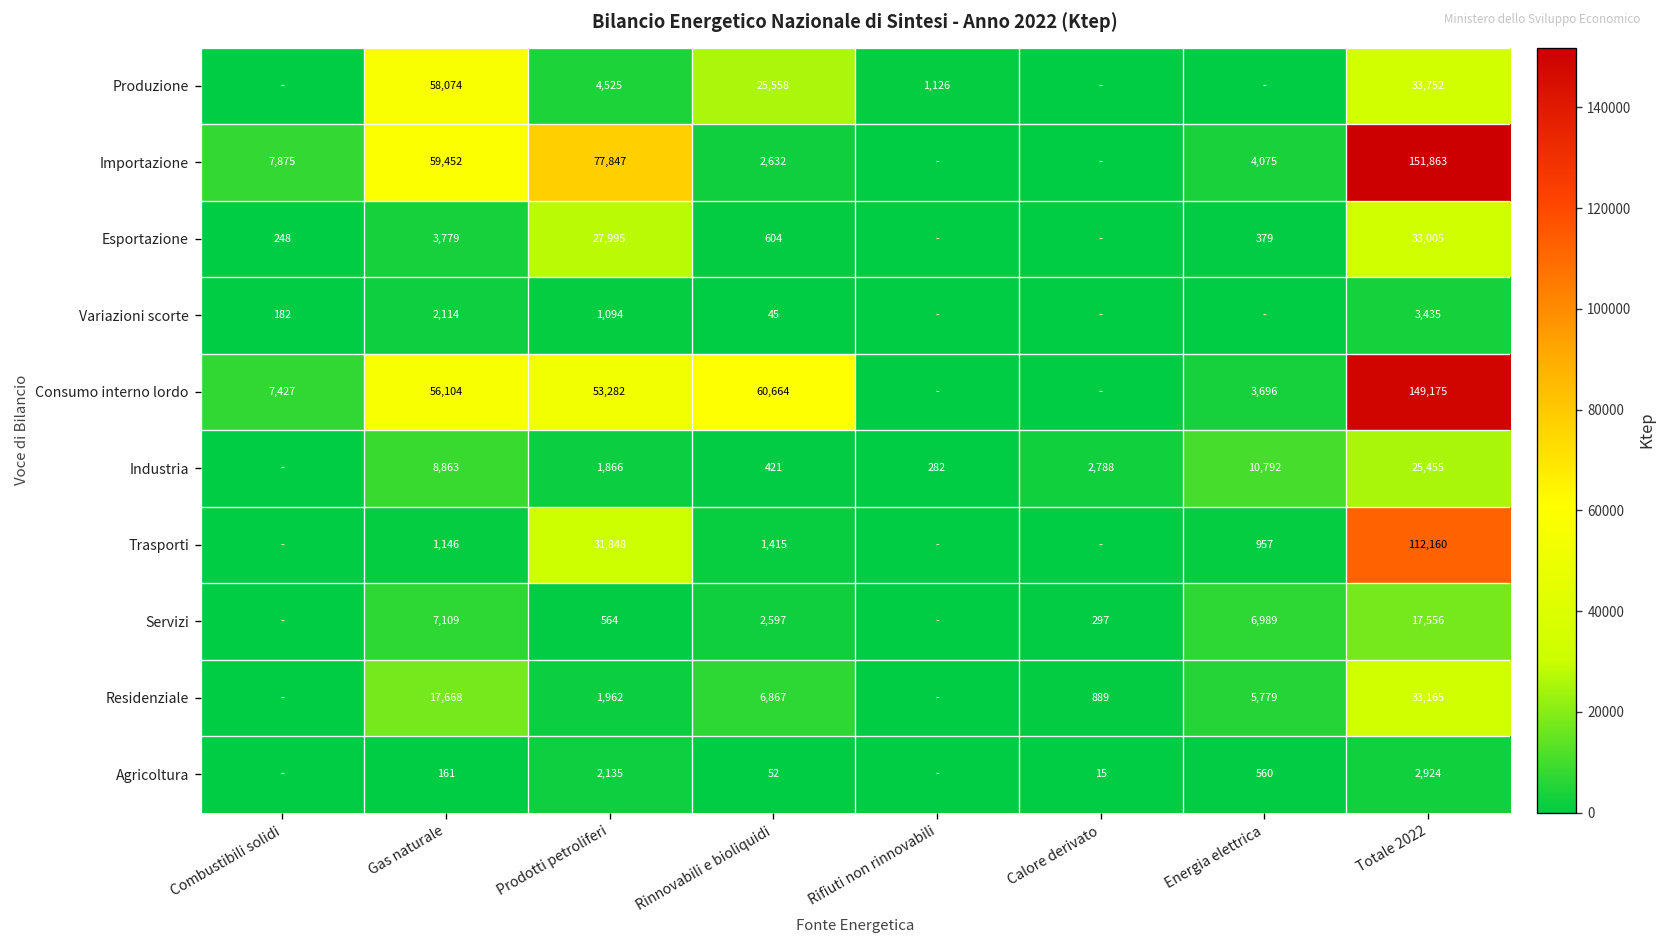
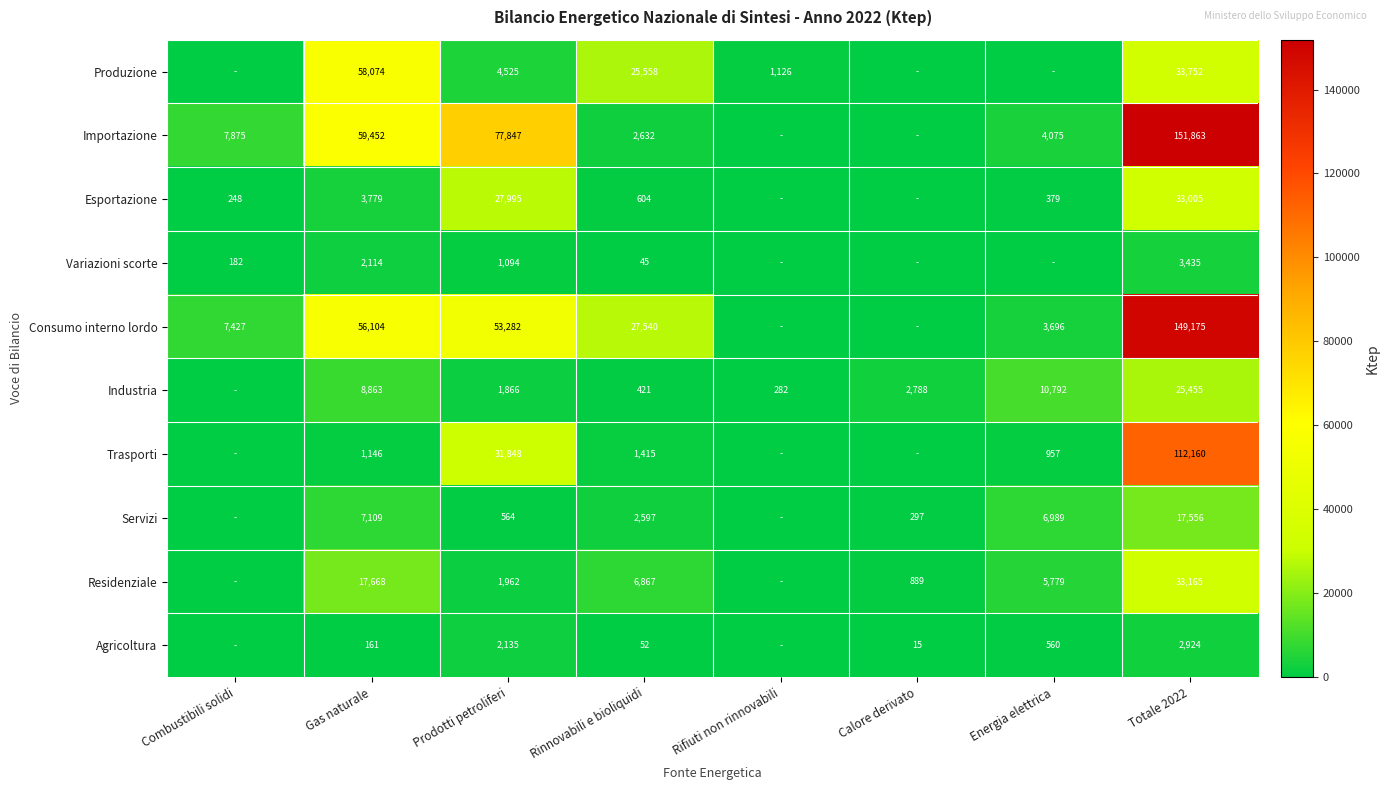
Consumo interno lordo, Rinnovabili e bioliquidi: 60,664 -> 27,540
